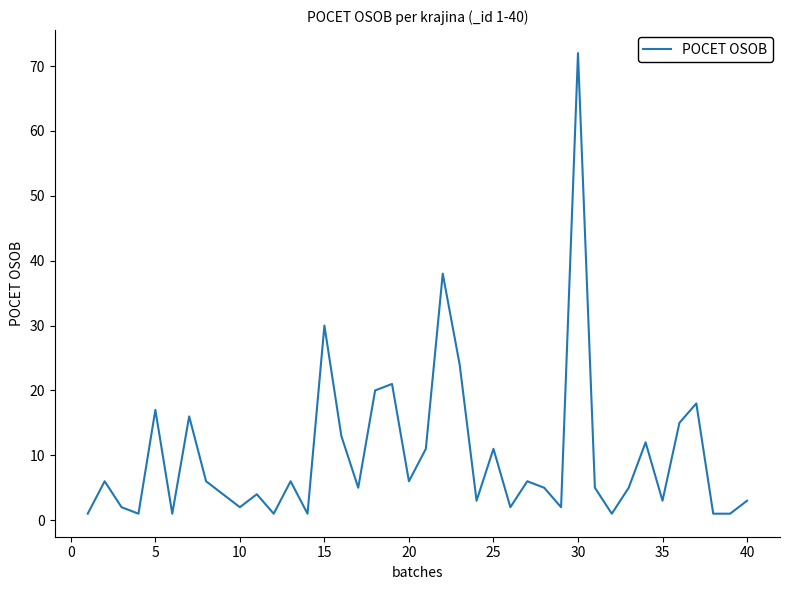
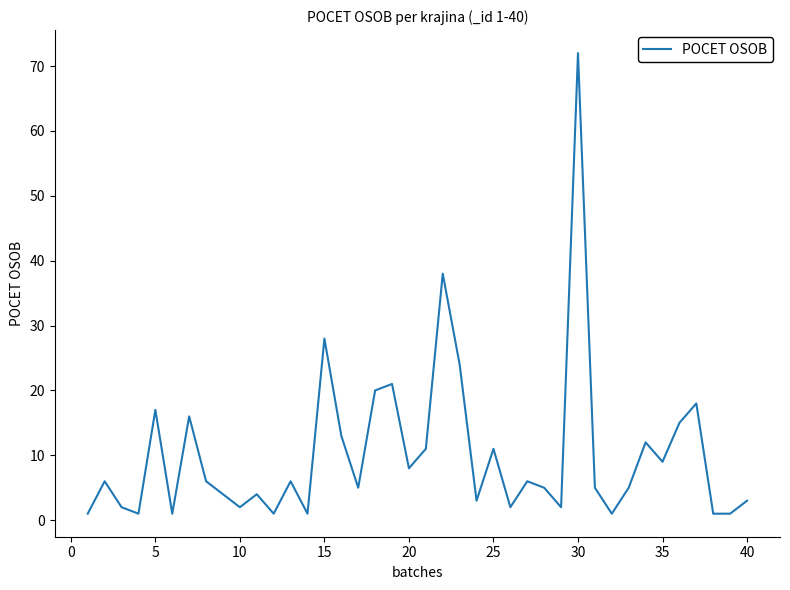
15: 30 -> 28
20: 6 -> 8
35: 3 -> 9
